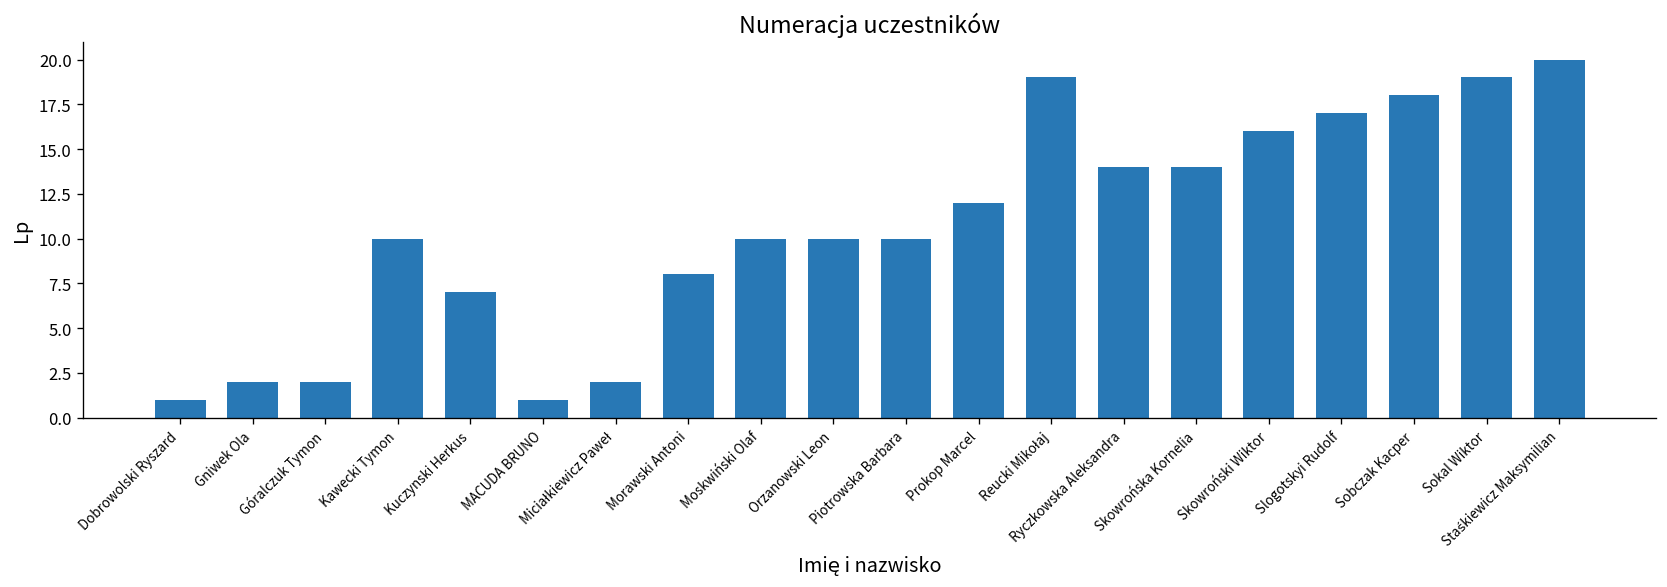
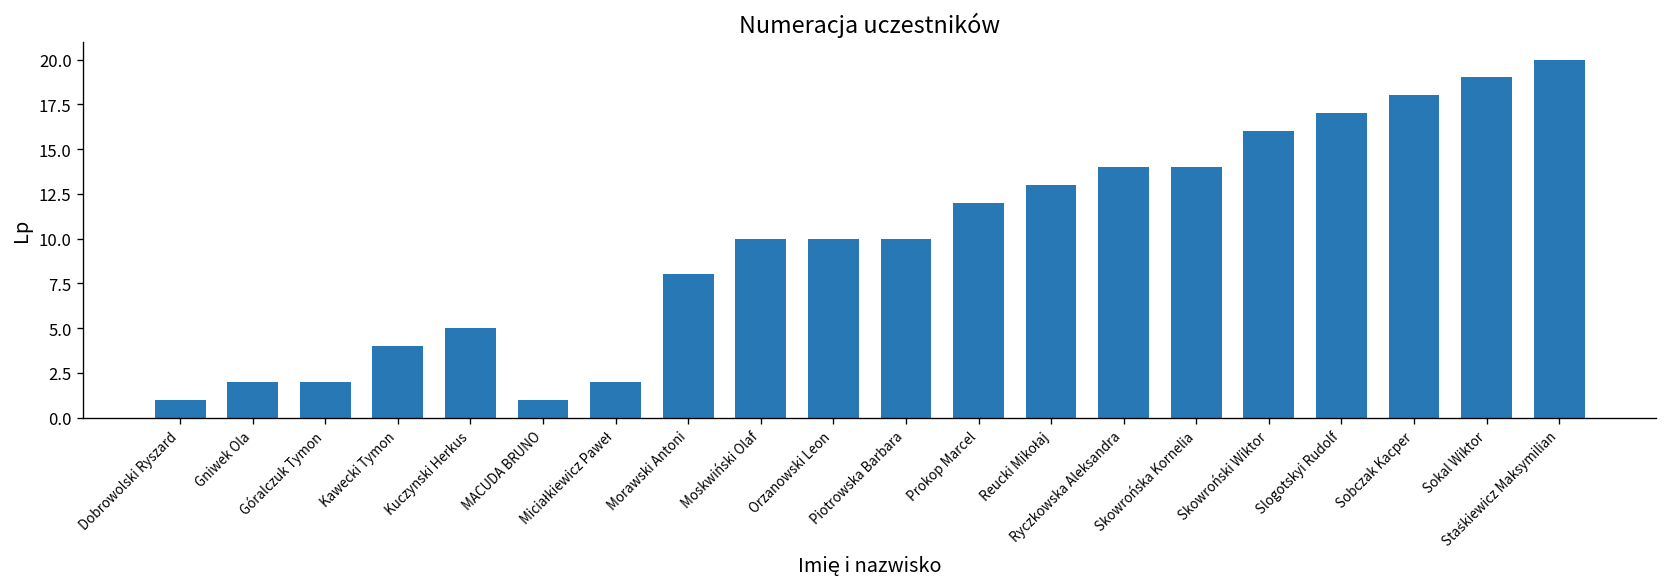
Kawecki Tymon: 10 -> 4
Kuczynski Herkus: 7 -> 5
Reucki Mikołaj: 19 -> 13
